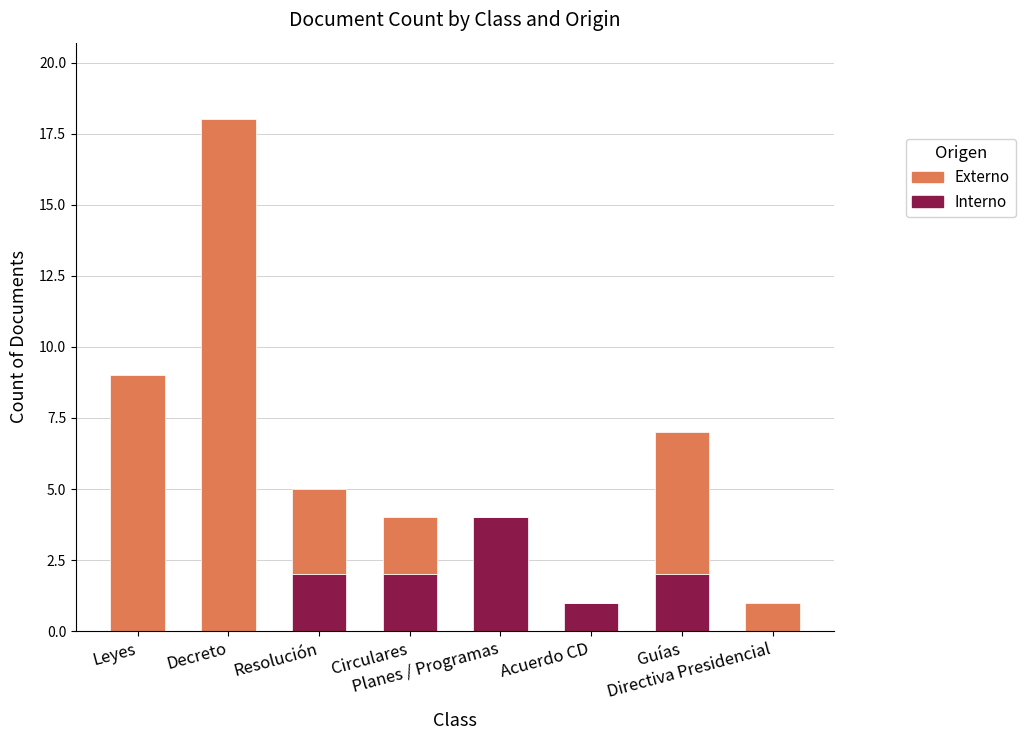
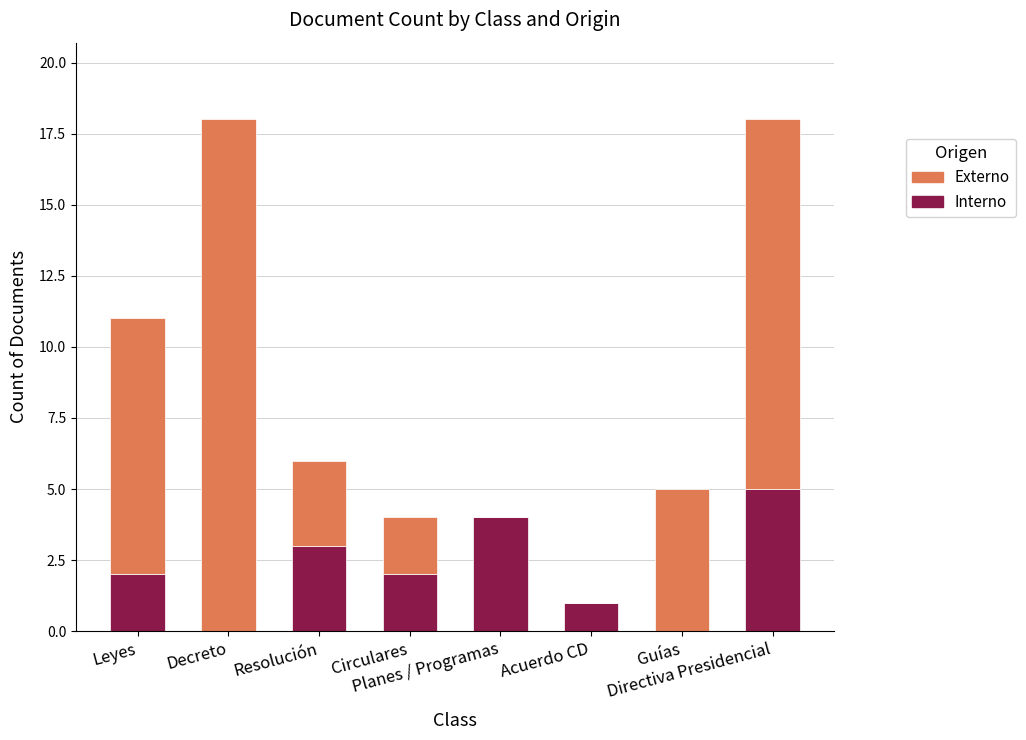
Interno, Leyes: 0 -> 2
Interno, Resolución: 2 -> 3
Interno, Guías: 2 -> 0
Interno, Directiva Presidencial: 0 -> 5
Externo, Directiva Presidencial: 1 -> 13
